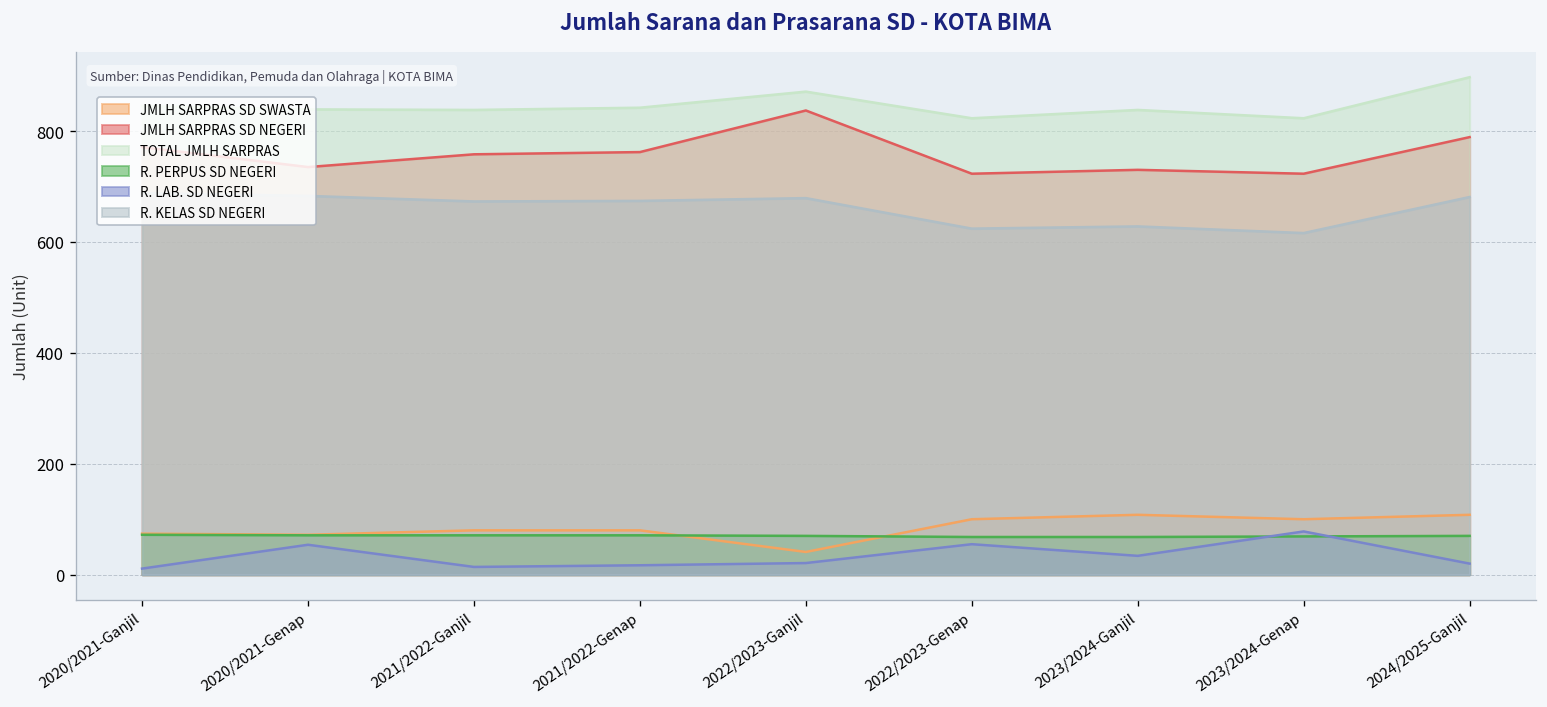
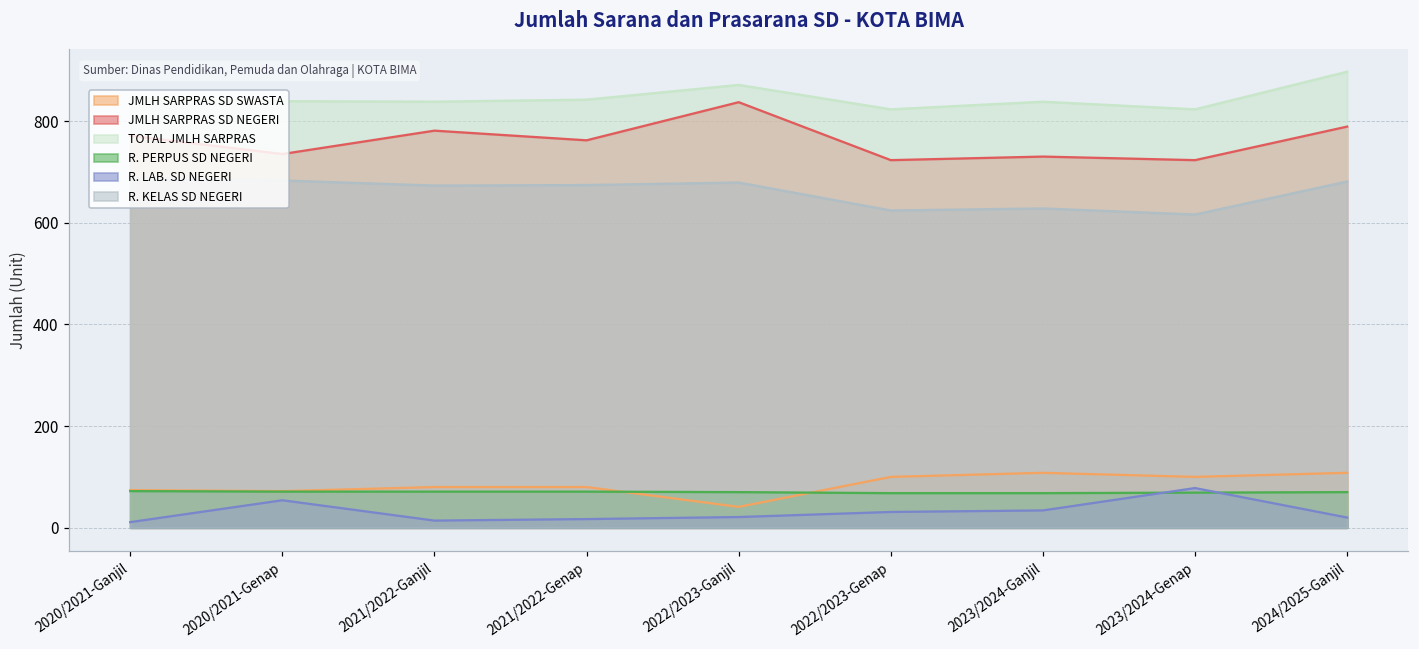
JMLH SARPRAS SD NEGERI, 2021/2022-Ganjil: 760 -> 780
R. LAB. SD NEGERI, 2022/2023-Genap: 60 -> 30
